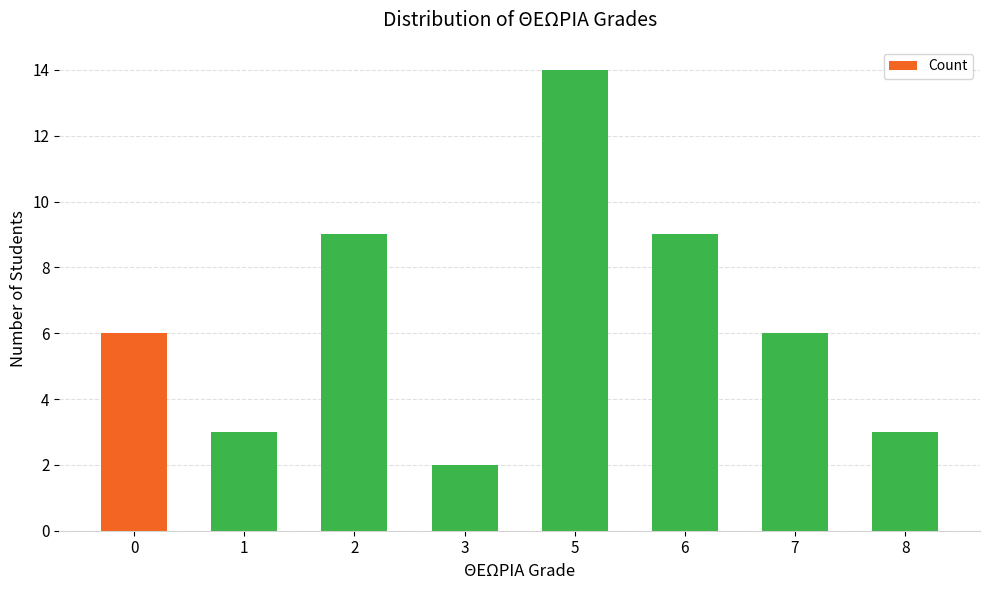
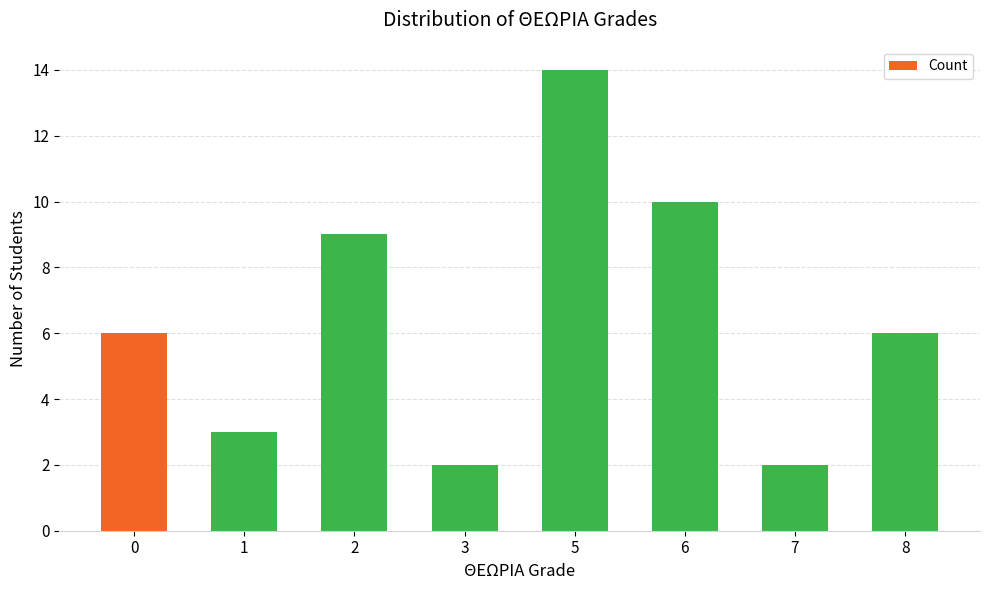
6: 9 -> 10
7: 6 -> 2
8: 3 -> 6
